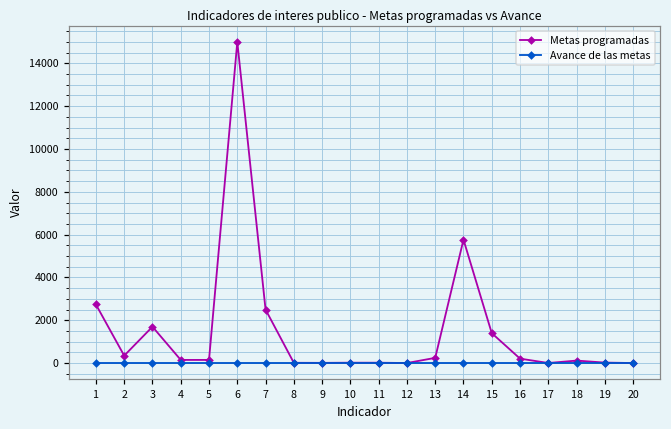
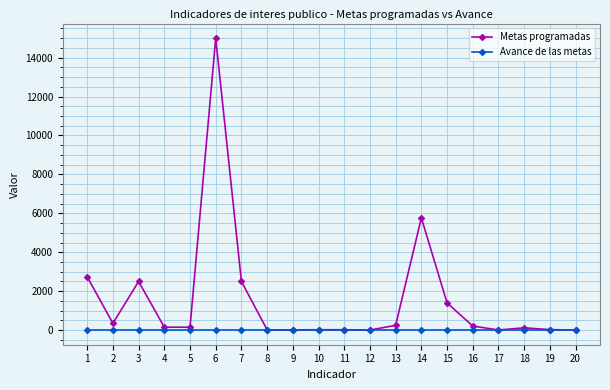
Metas programadas, 3: 1700 -> 2500
